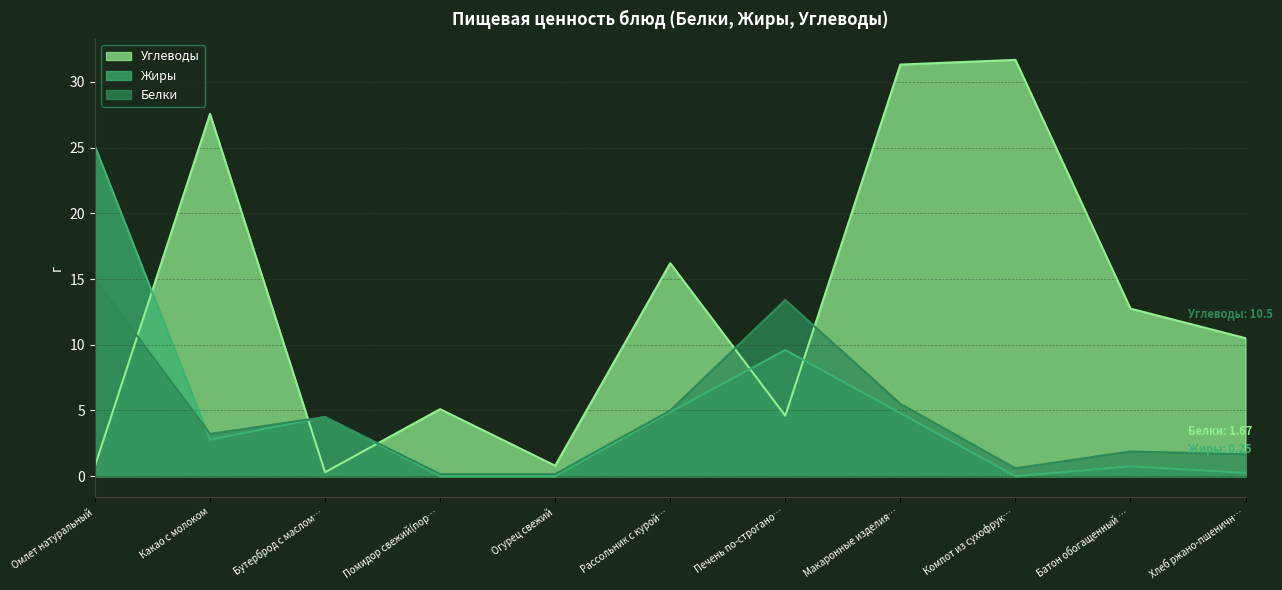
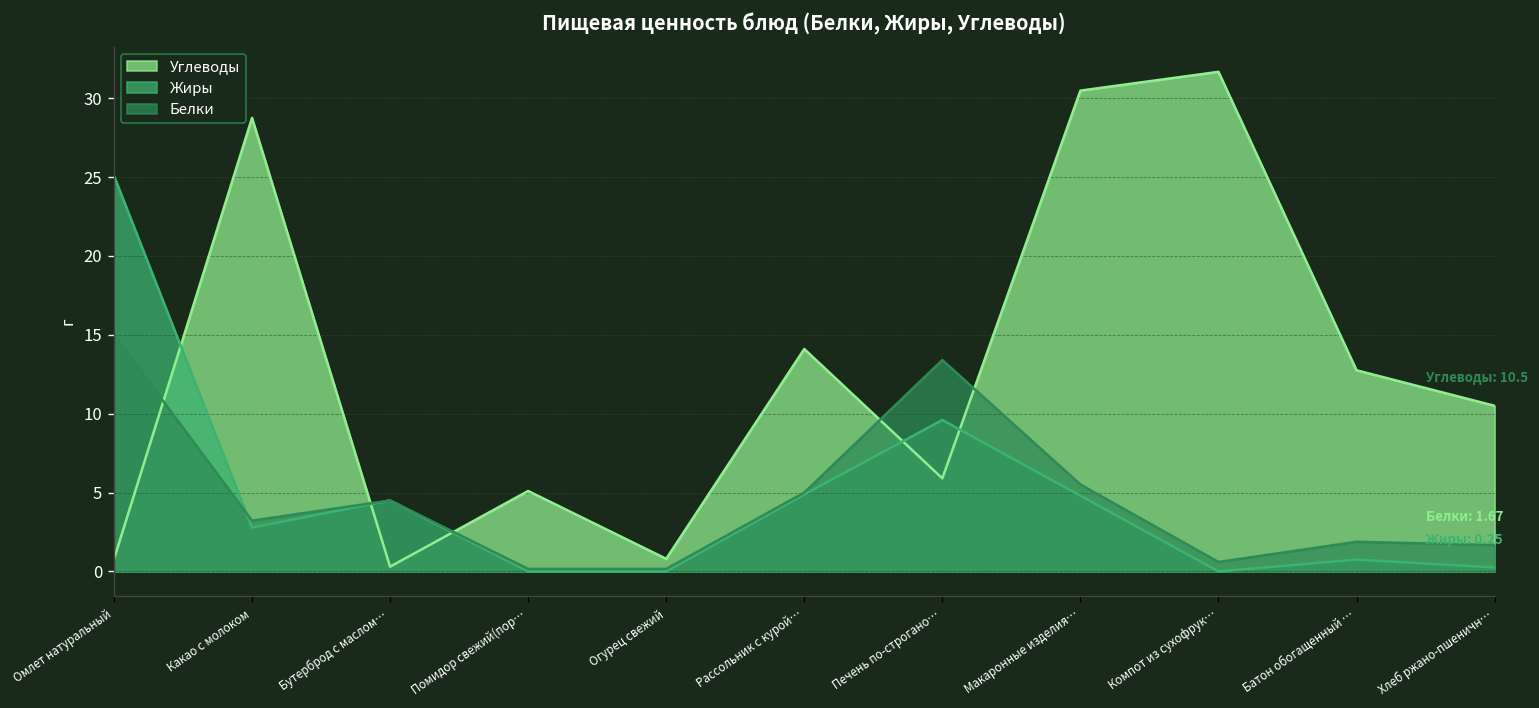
Углеводы, Какао с молоком: 27.6 -> 28.8
Углеводы, Рассольник с курой…: 16.2 -> 14.1
Углеводы, Печень по-строгано…: 4.6 -> 5.9
Углеводы, Макаронные изделия…: 31.3 -> 30.5
